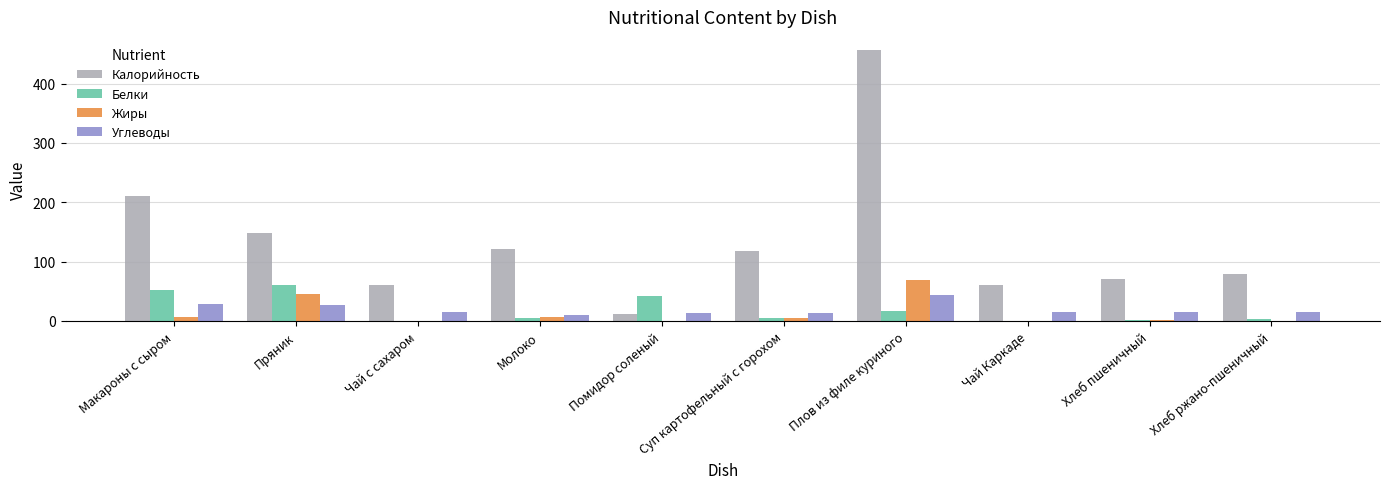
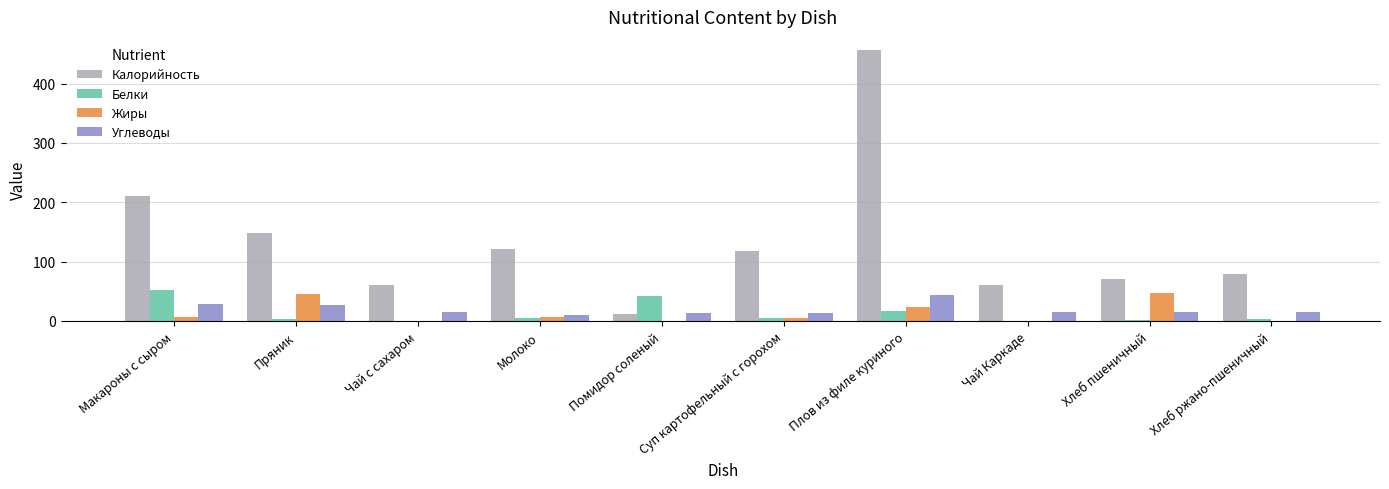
Белки, Пряник: 60 -> 0
Жиры, Плов из филе куриного: 70 -> 20
Жиры, Хлеб пшеничный: 0 -> 50
